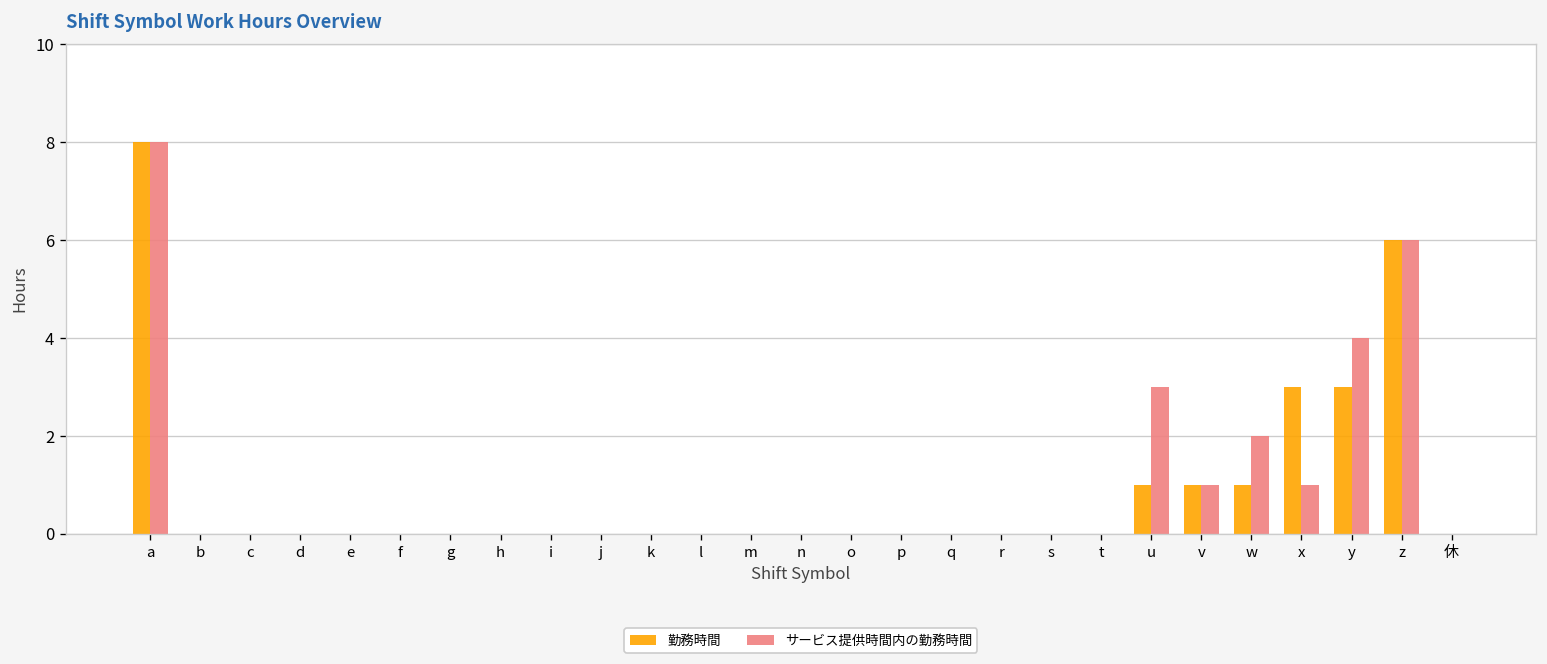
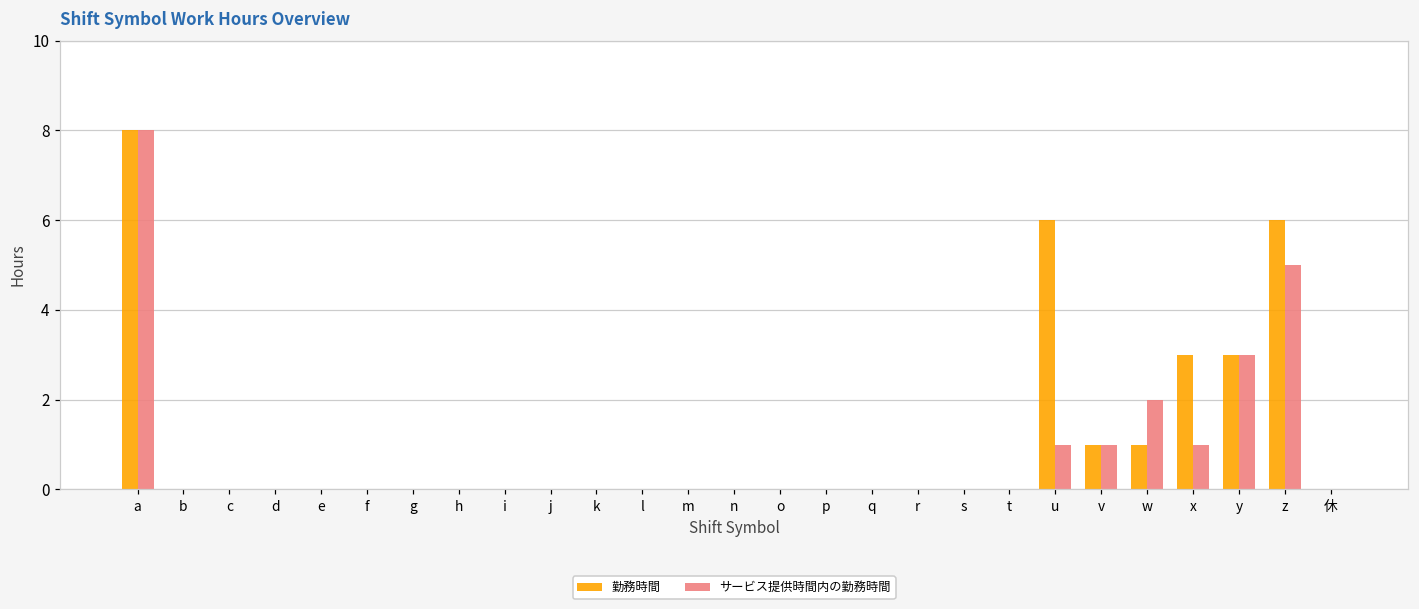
勤務時間, u: 1 -> 6
サービス提供時間内の勤務時間, u: 3 -> 1
サービス提供時間内の勤務時間, y: 4 -> 3
サービス提供時間内の勤務時間, z: 6 -> 5
